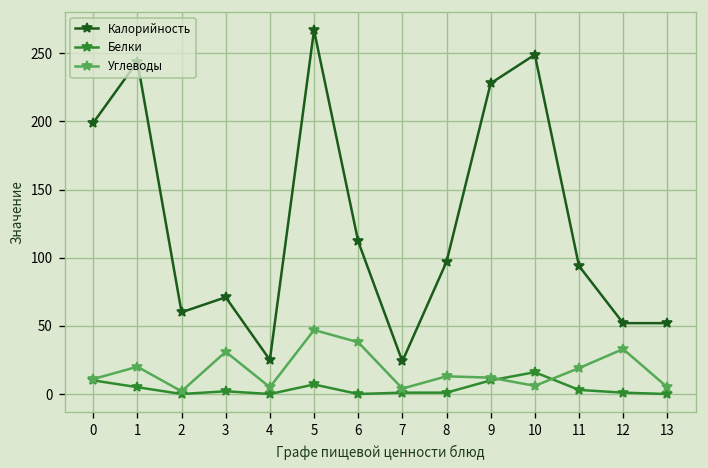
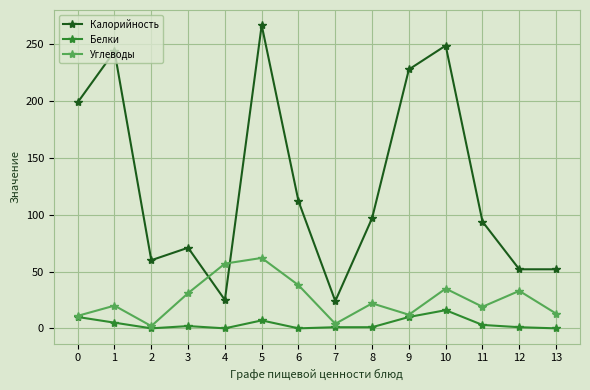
Углеводы, 4: 5 -> 57
Углеводы, 5: 47 -> 62
Углеводы, 8: 13 -> 22
Углеводы, 10: 6 -> 35
Углеводы, 13: 5 -> 13
